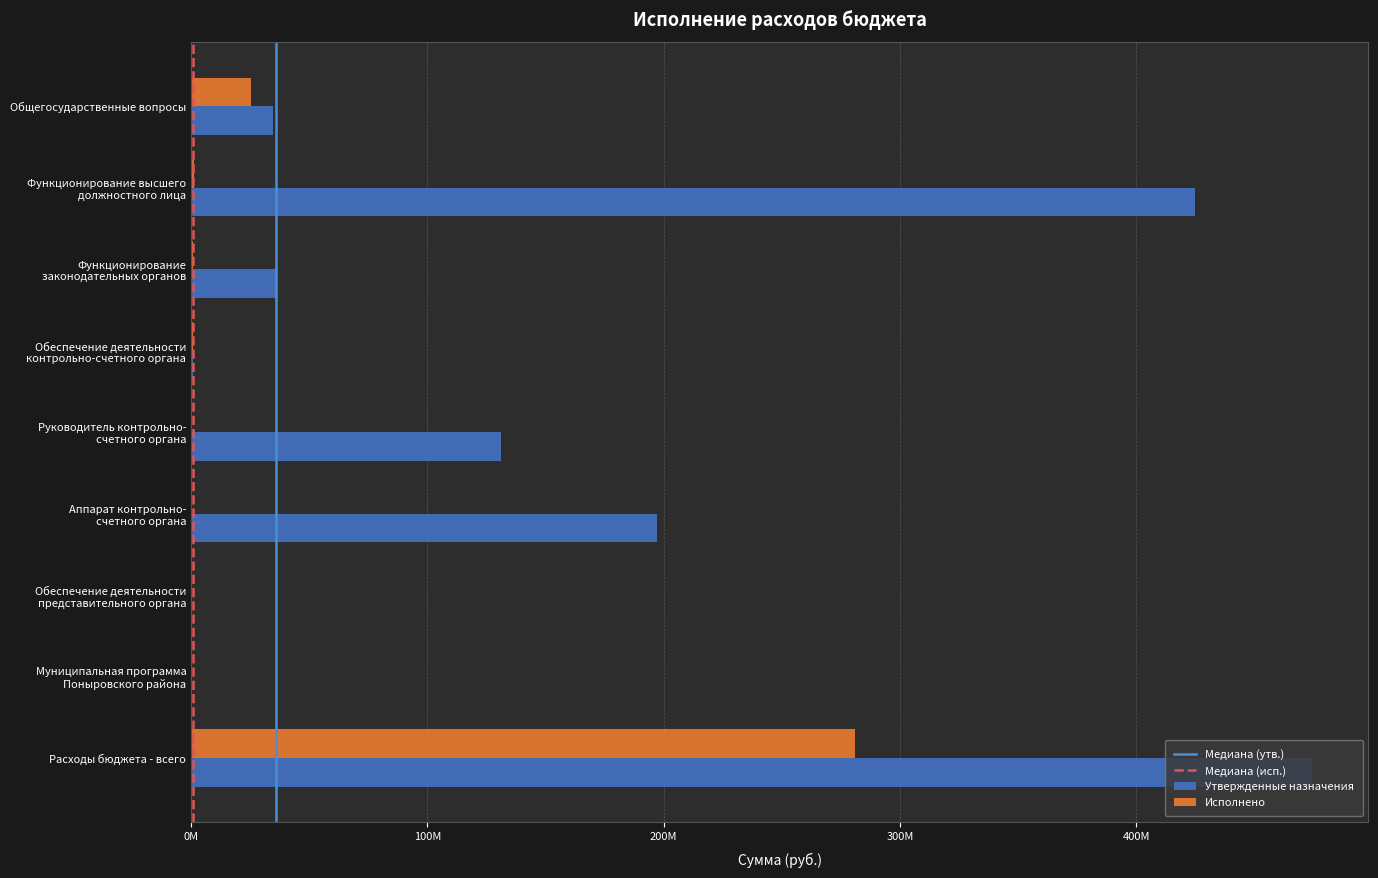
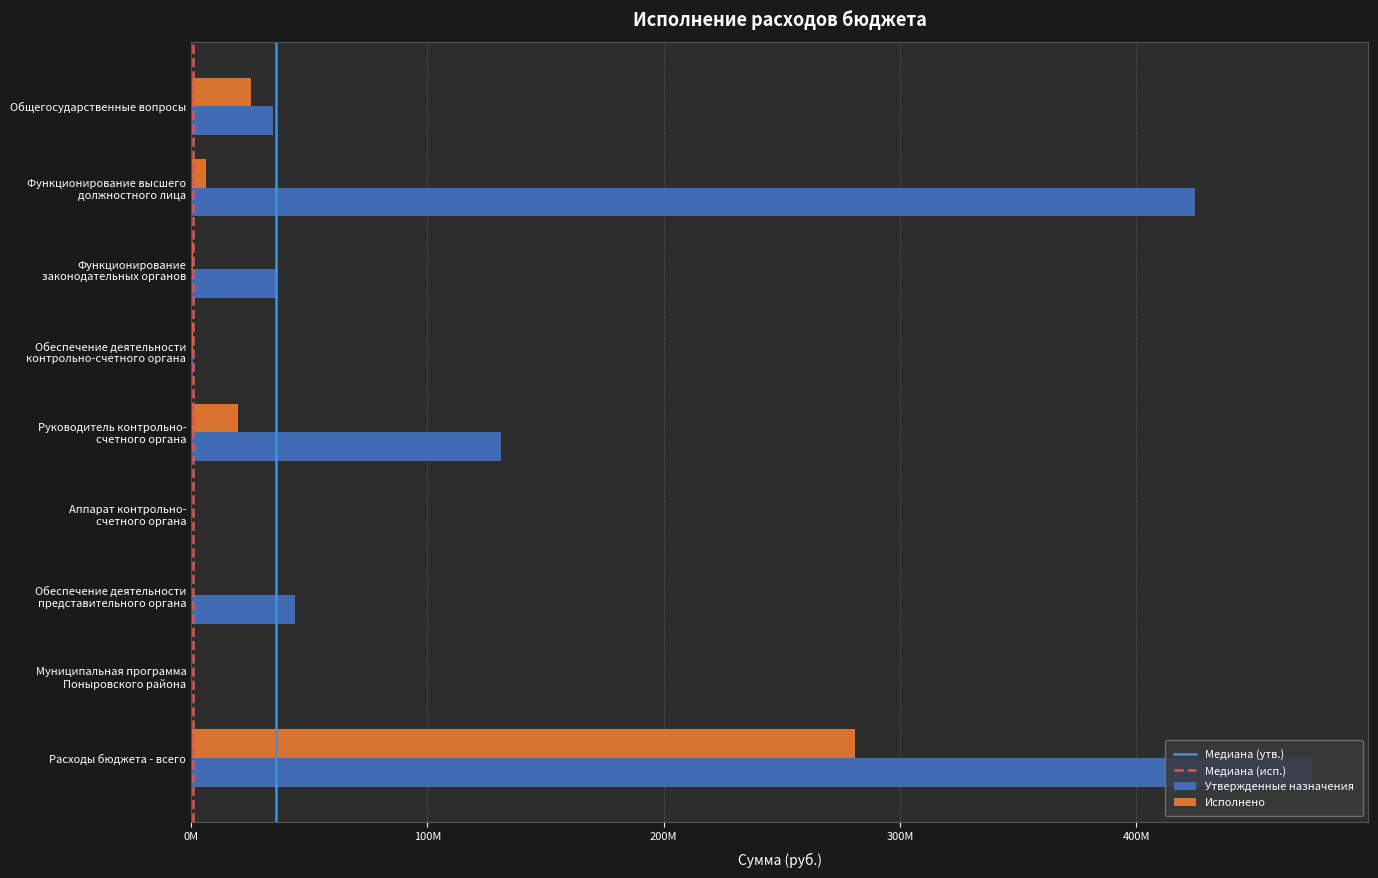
Исполнено, Функционирование высшего должностного лица: 1М -> 6М
Исполнено, Руководитель контрольно- счетного органа: 0М -> 20М
Утвержденные назначения, Аппарат контрольно- счетного органа: 197М -> 0М
Утвержденные назначения, Обеспечение деятельности представительного органа: 0М -> 44М
